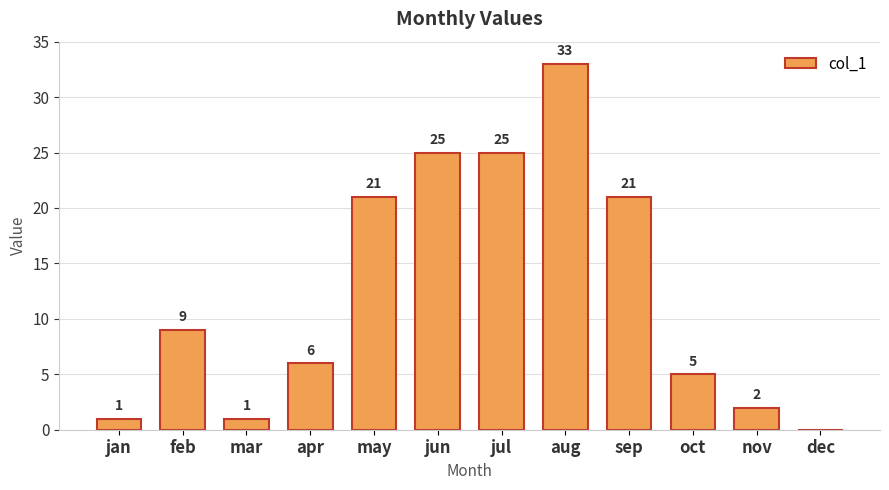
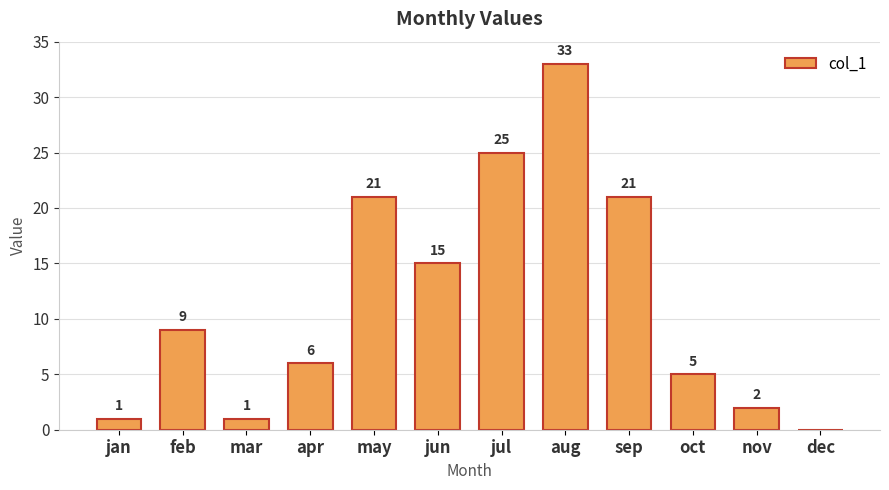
jun: 25 -> 15
